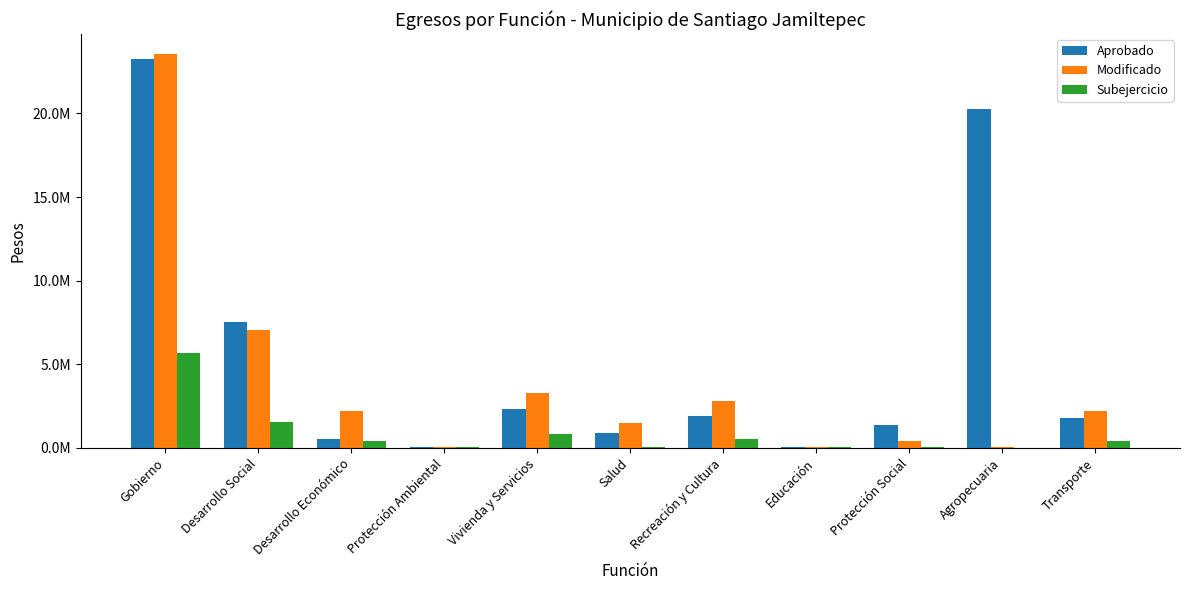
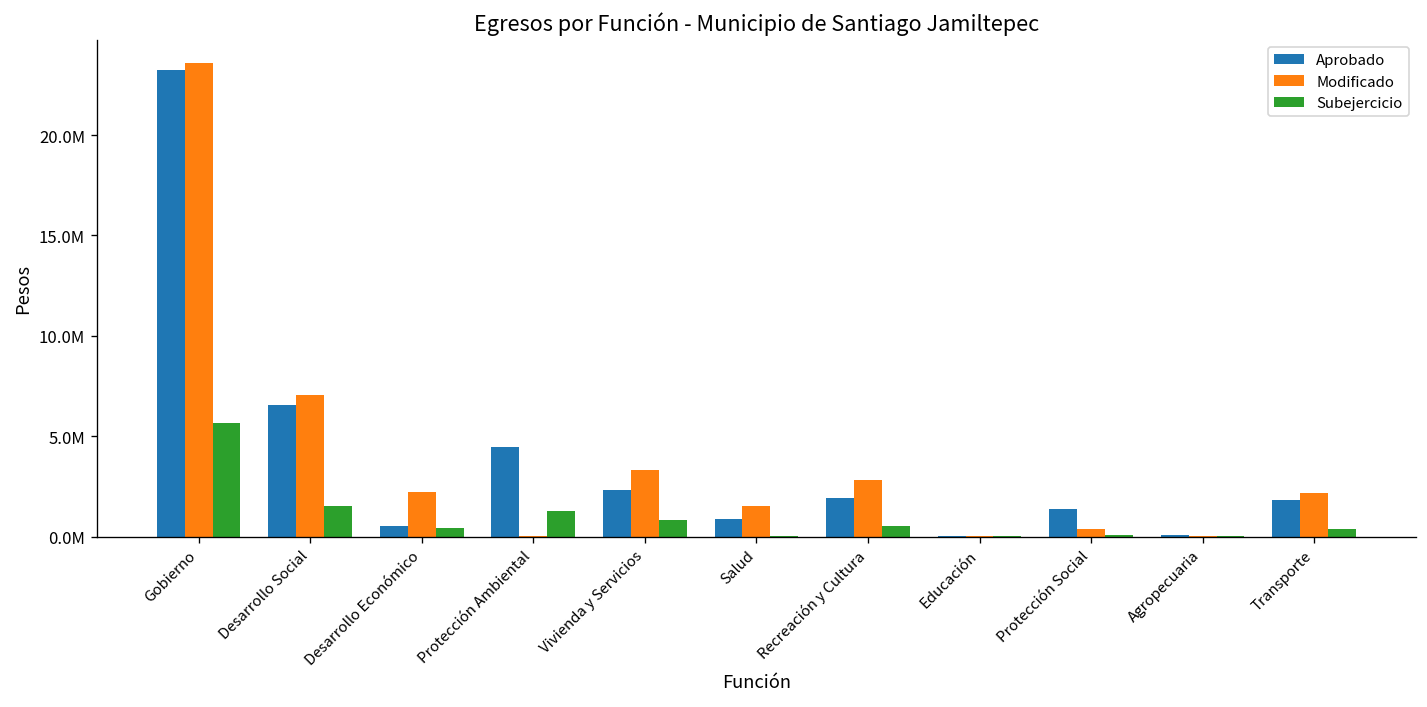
Aprobado, Desarrollo Social: 7500000 -> 6500000
Aprobado, Protección Ambiental: 0 -> 4500000
Subejercicio, Protección Ambiental: 0 -> 1300000
Aprobado, Agropecuaria: 20200000 -> 100000
